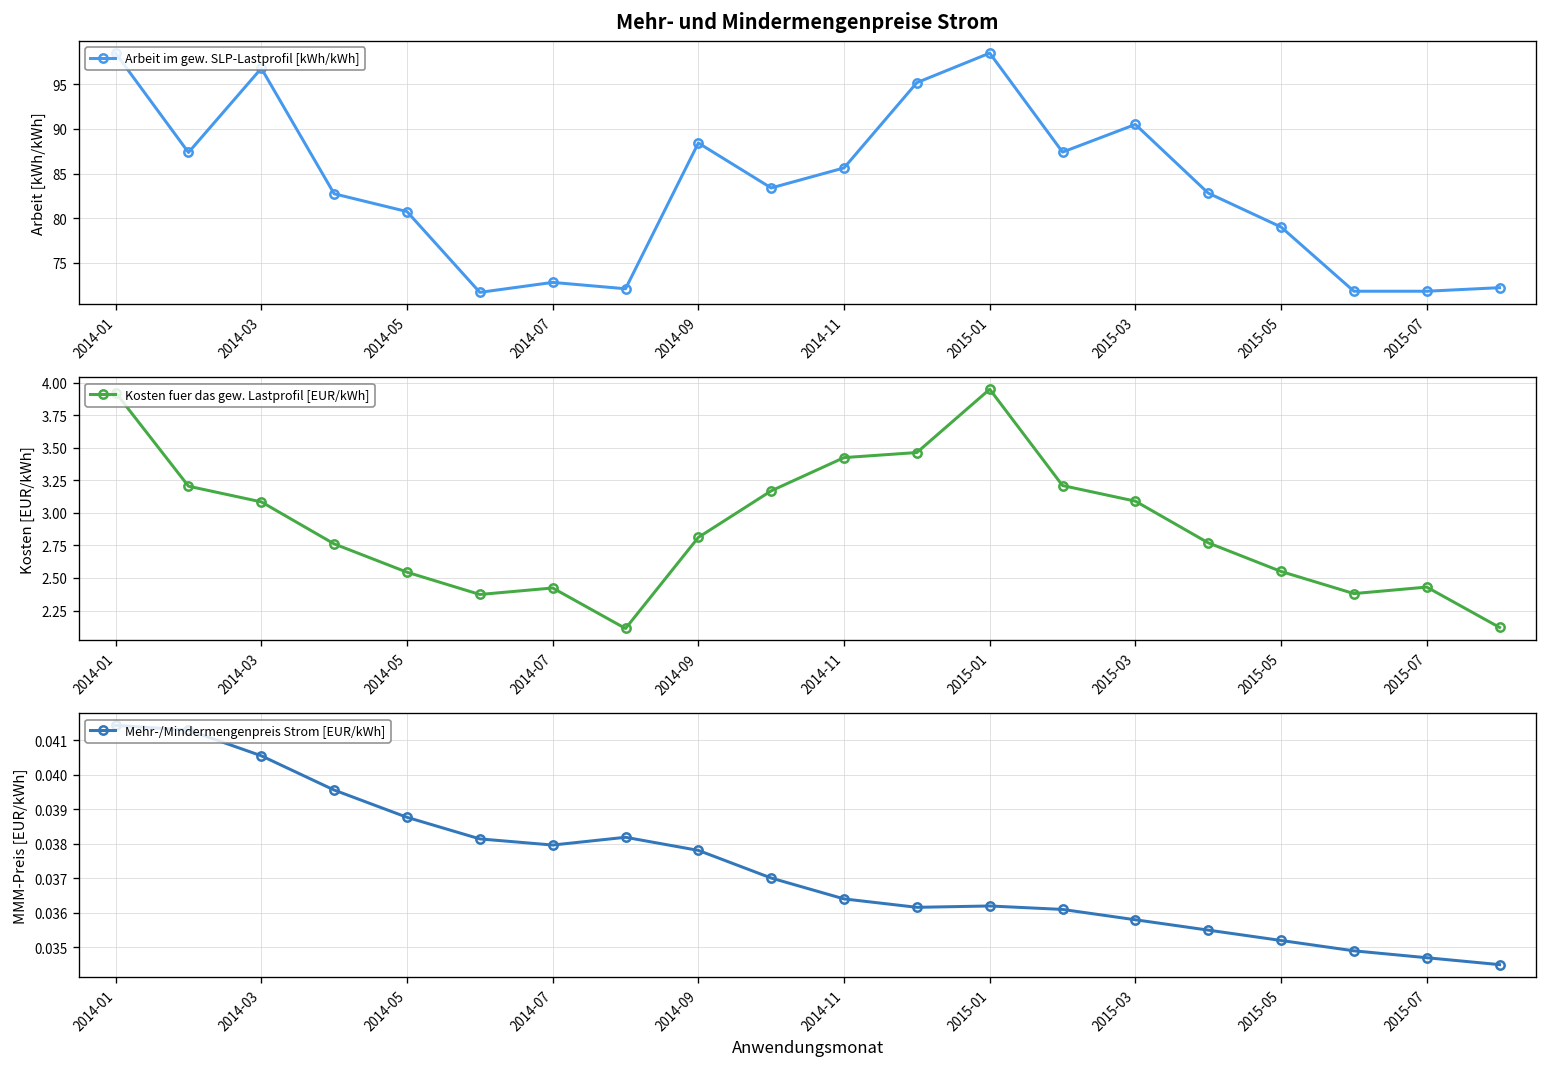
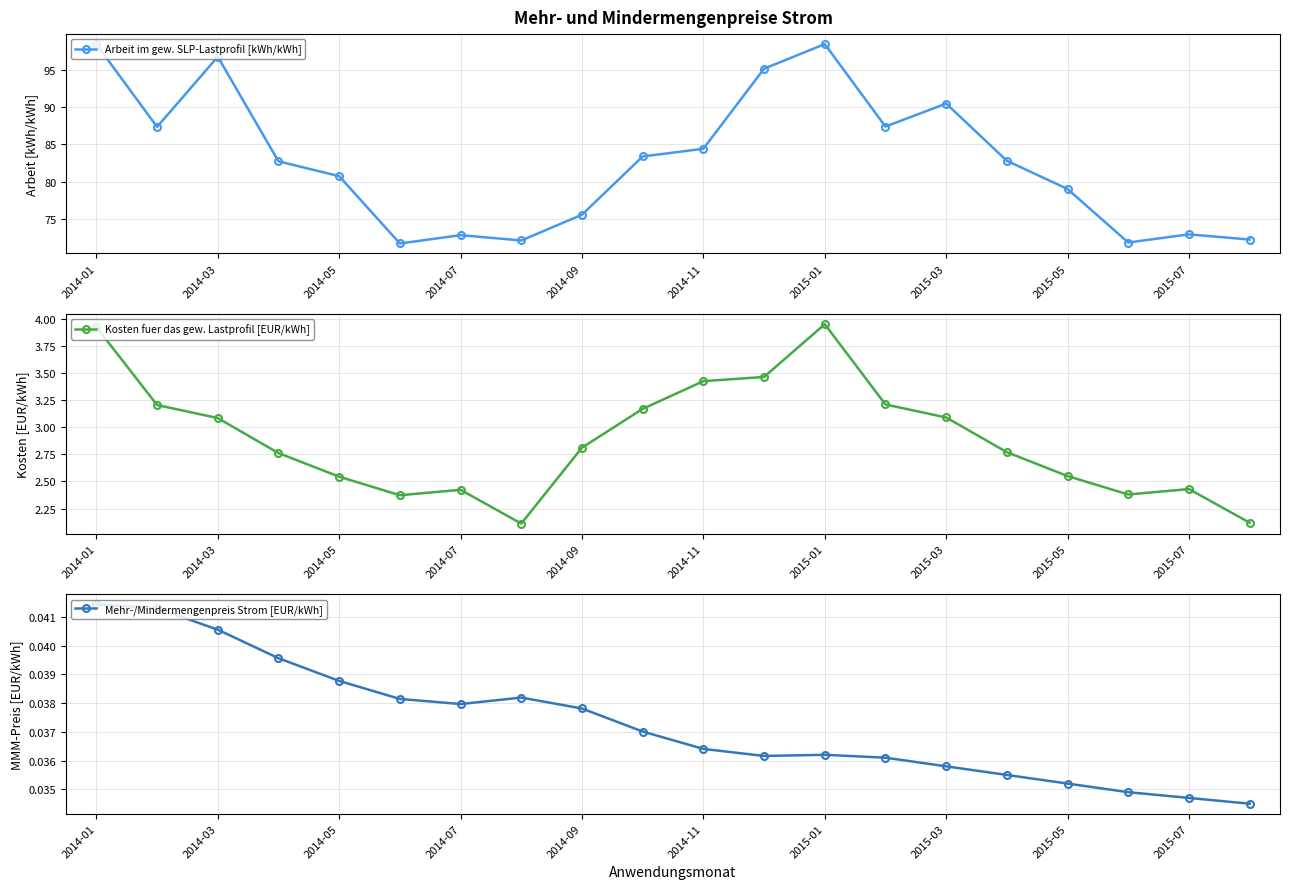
Mehr- und Mindermengenpreise Strom, 2014-09: 88 -> 76
Mehr- und Mindermengenpreise Strom, 2014-11: 86 -> 84
Mehr- und Mindermengenpreise Strom, 2015-07: 72 -> 73
